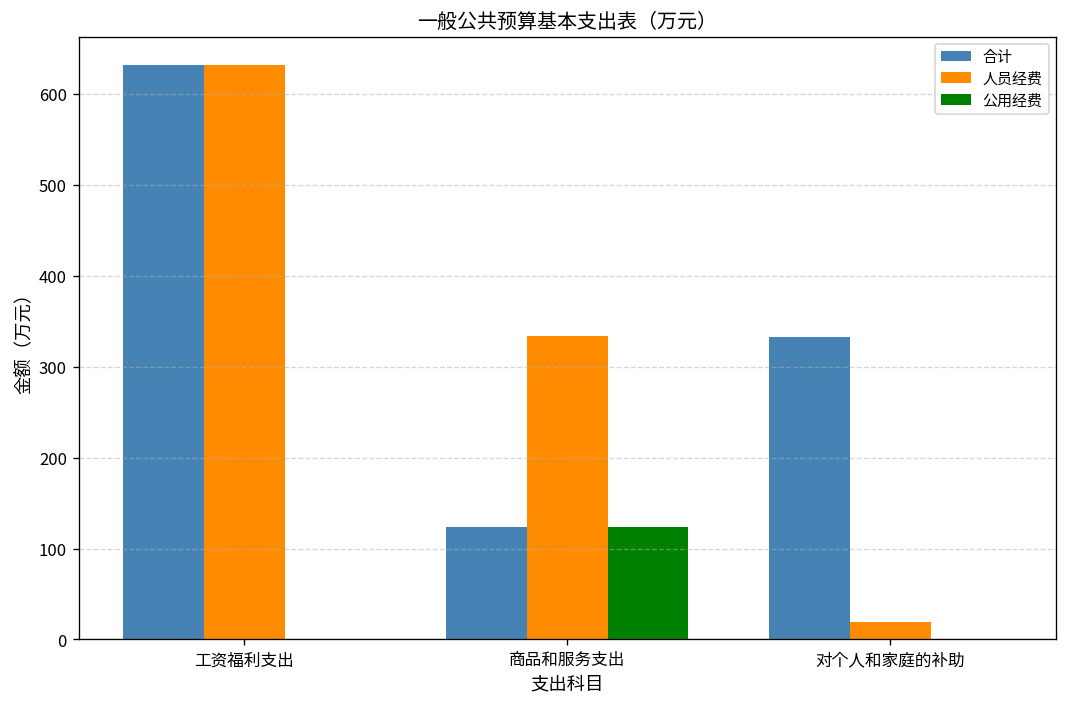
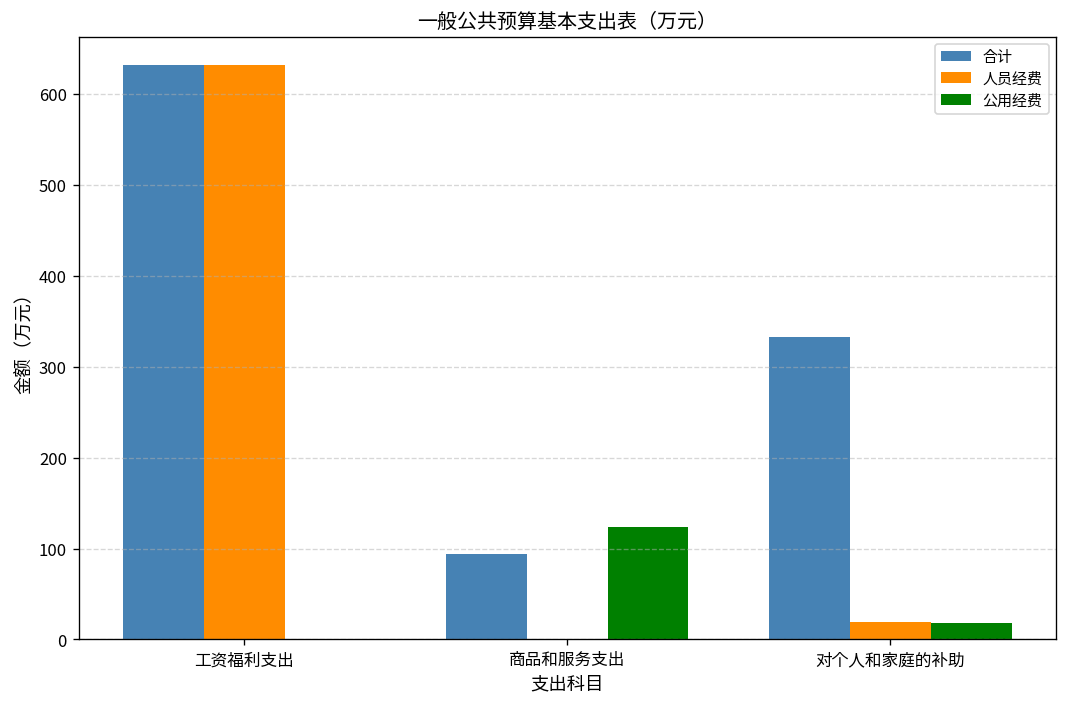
合计, 商品和服务支出: 120 -> 90
人员经费, 商品和服务支出: 330 -> 0
公用经费, 对个人和家庭的补助: 0 -> 20
